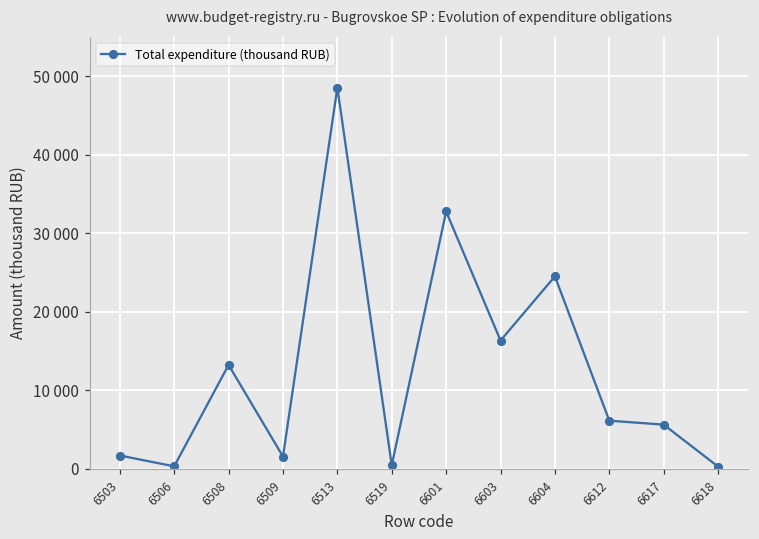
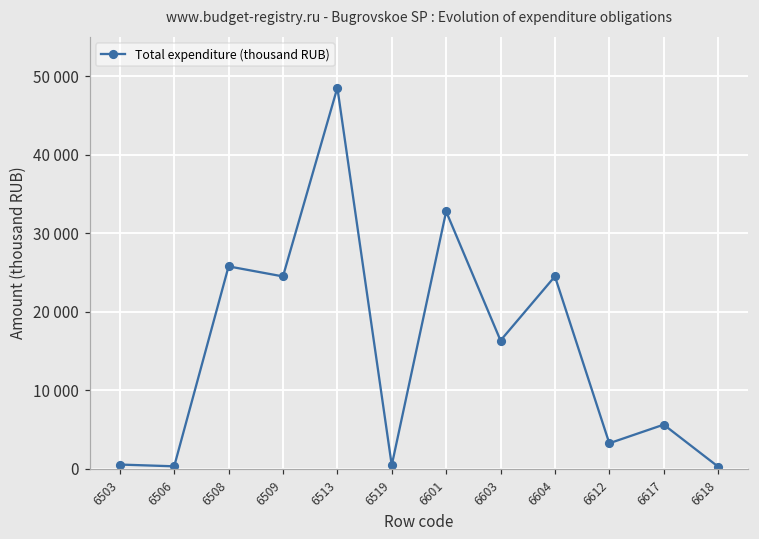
6503: 2000 -> 1000
6508: 13000 -> 26000
6509: 2000 -> 25000
6612: 6000 -> 3000
